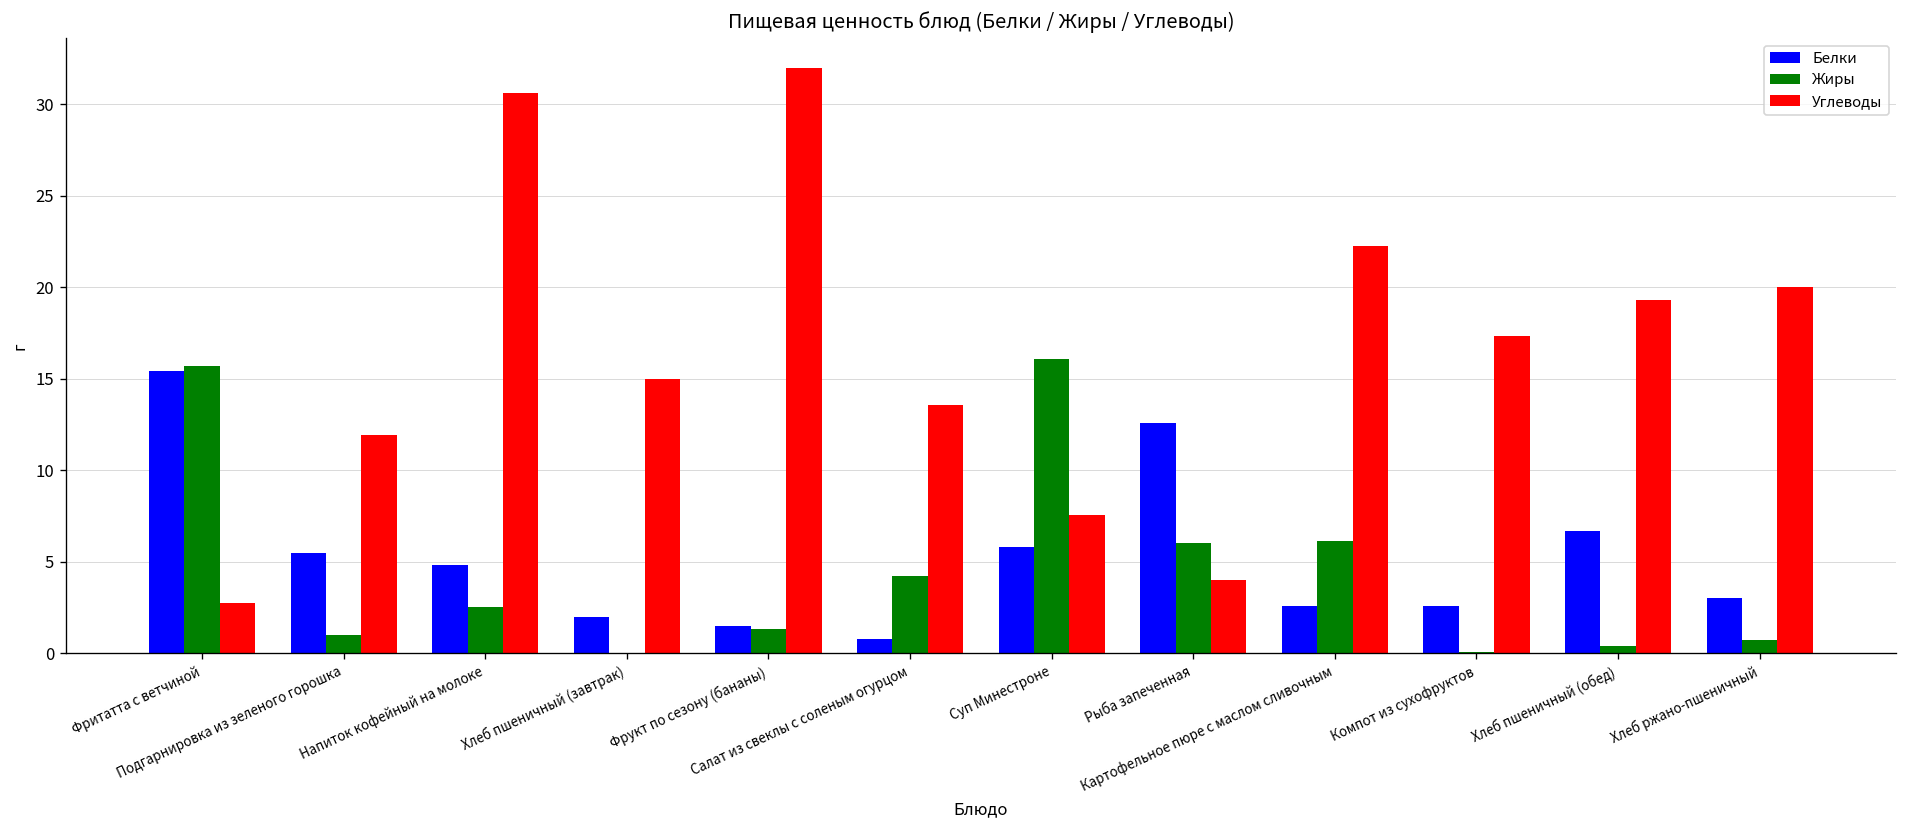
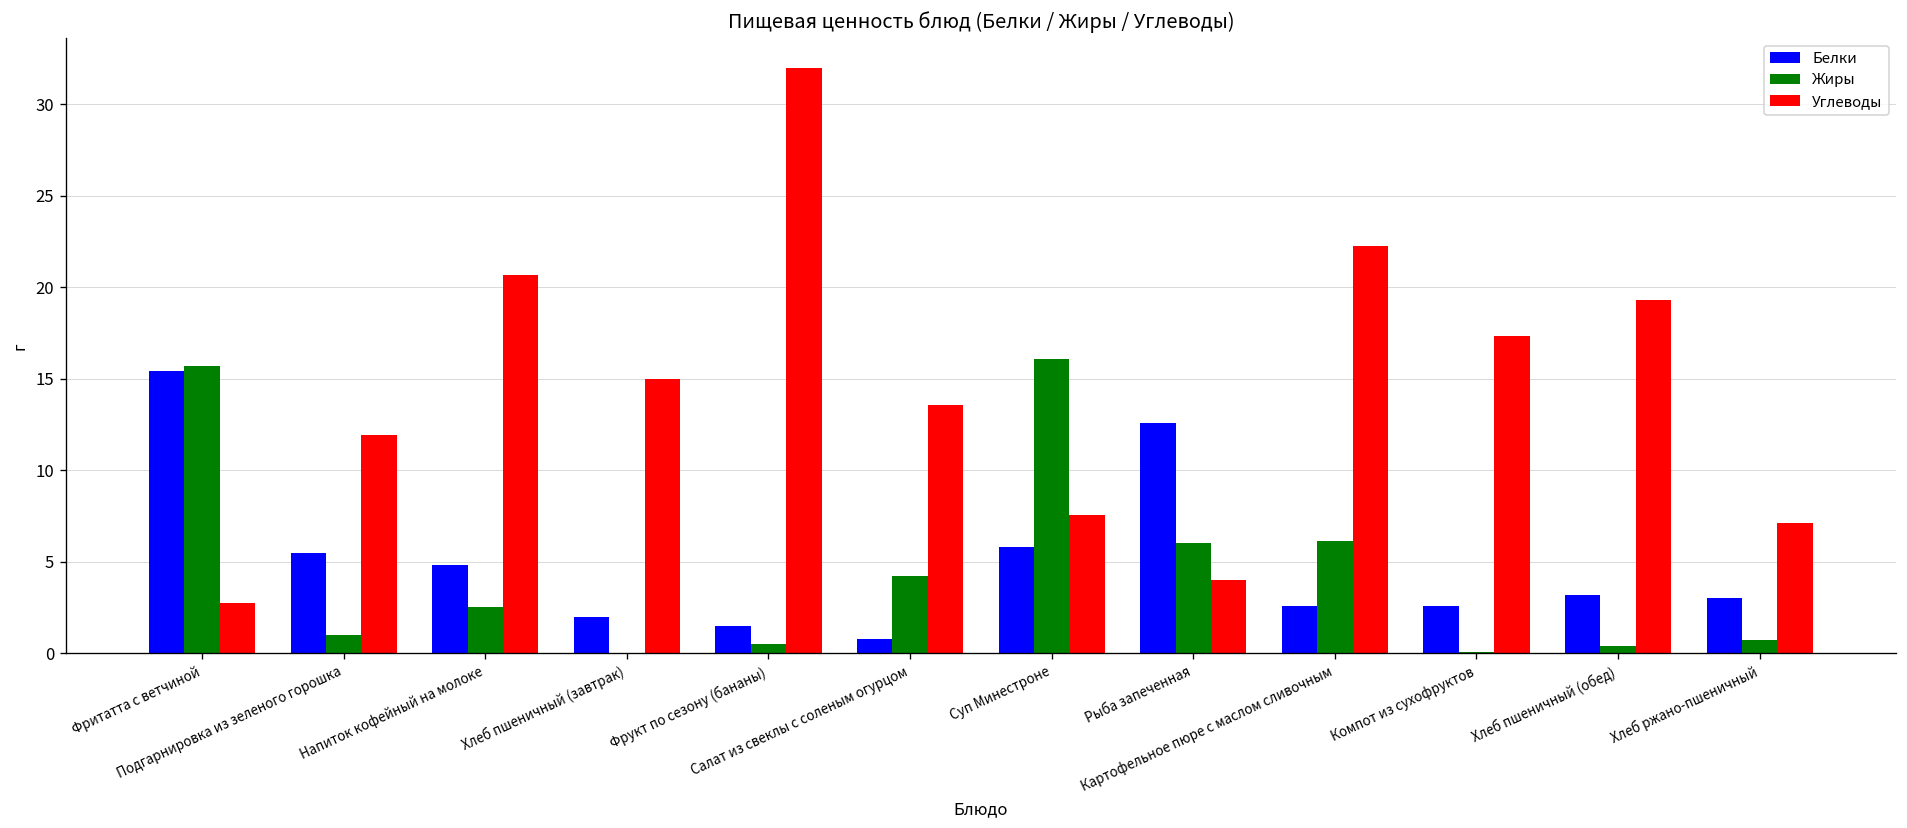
Углеводы, Напиток кофейный на молоке: 30.6 -> 20.7
Жиры, Фрукт по сезону (бананы): 1.3 -> 0.5
Белки, Хлеб пшеничный (обед): 6.7 -> 3.2
Углеводы, Хлеб ржано-пшеничный: 20.0 -> 7.1
